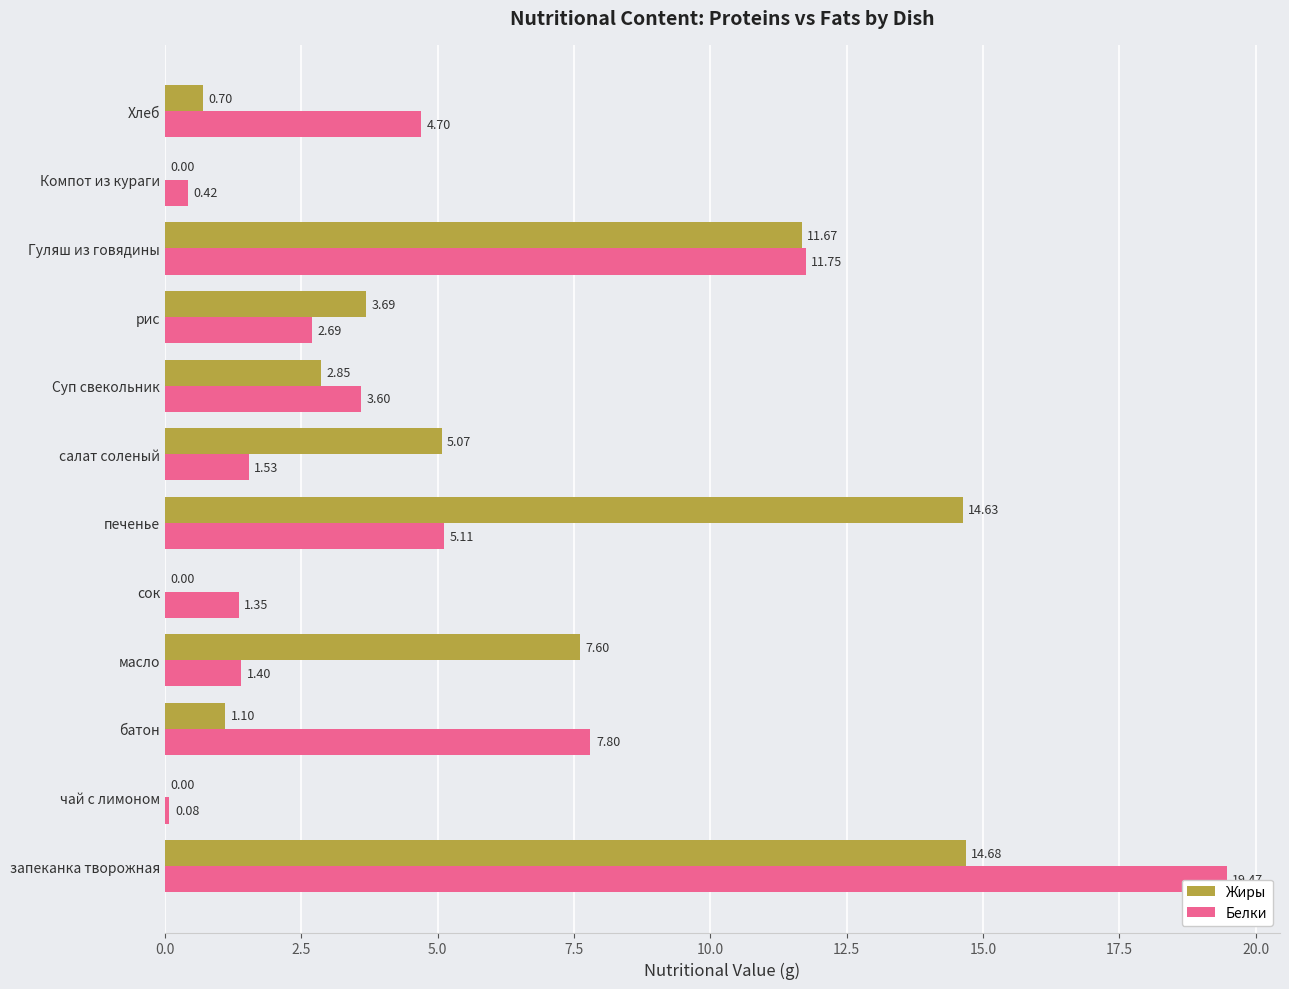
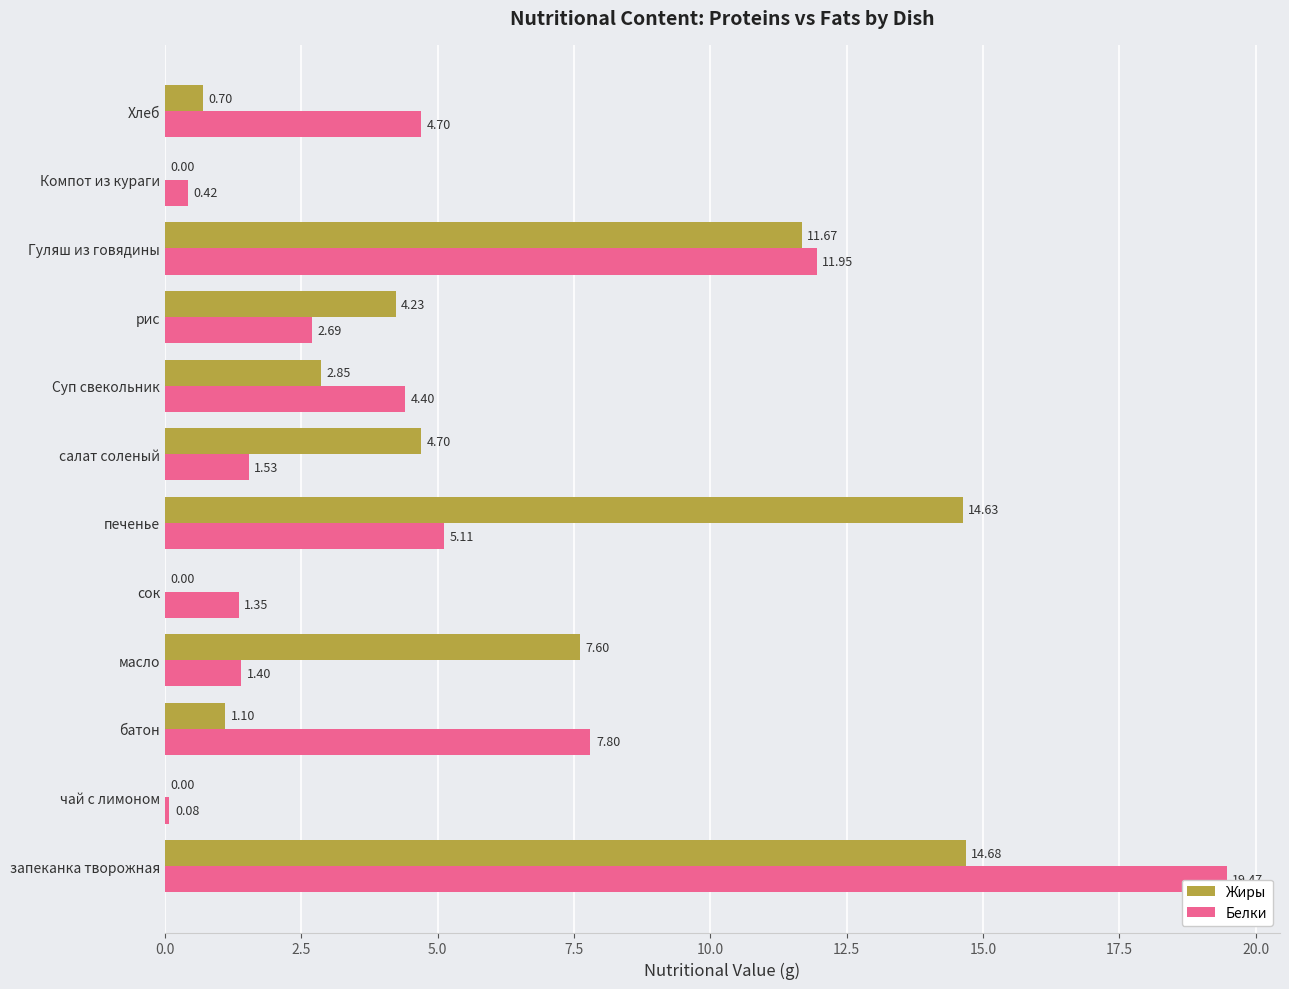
Белки, Гуляш из говядины: 11.75 -> 11.95
Жиры, рис: 3.69 -> 4.23
Белки, Суп свекольник: 3.60 -> 4.40
Жиры, салат соленый: 5.07 -> 4.70
